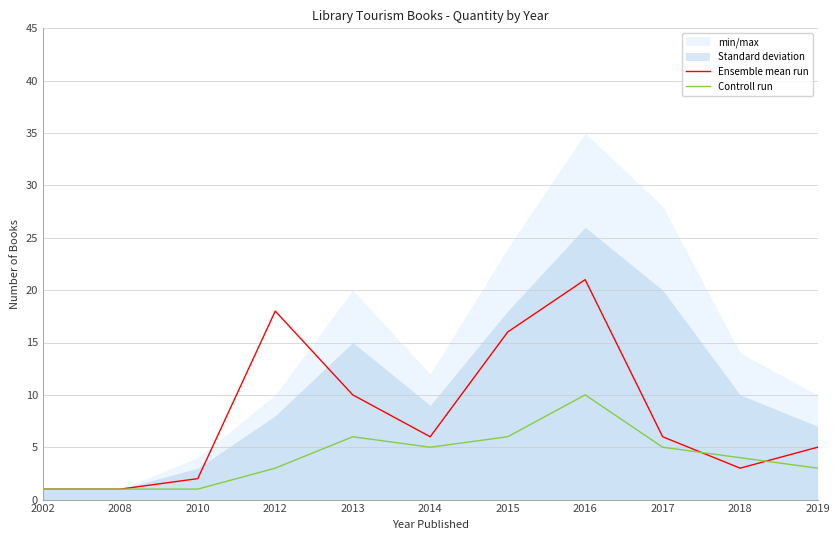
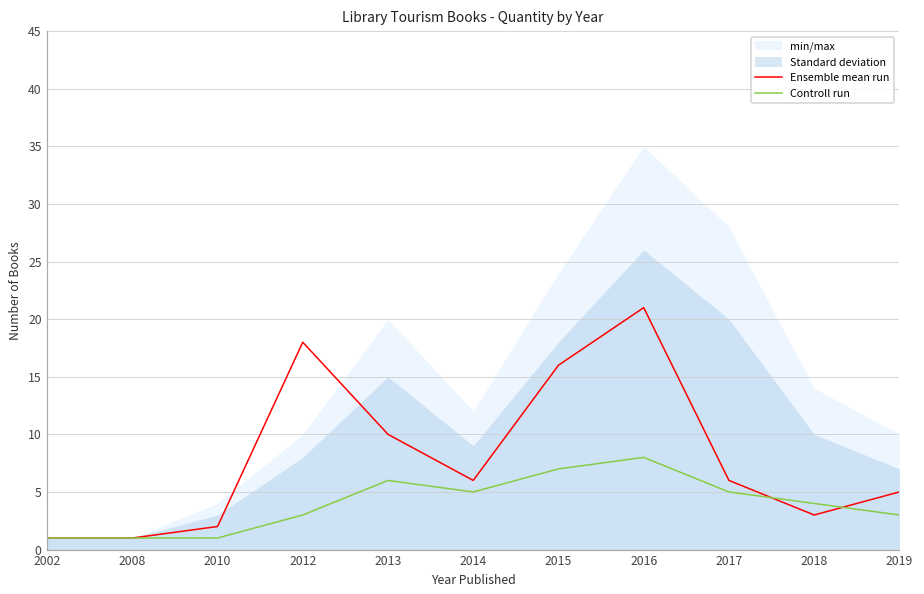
Controll run, 2015: 6 -> 7
Controll run, 2016: 10 -> 8
